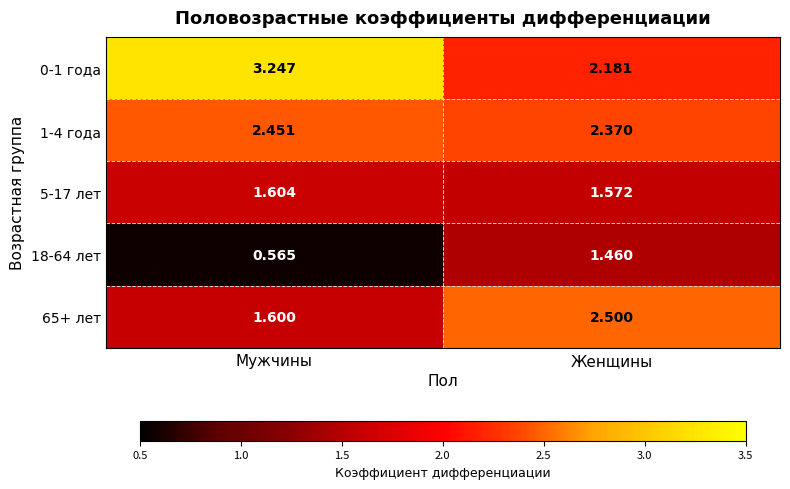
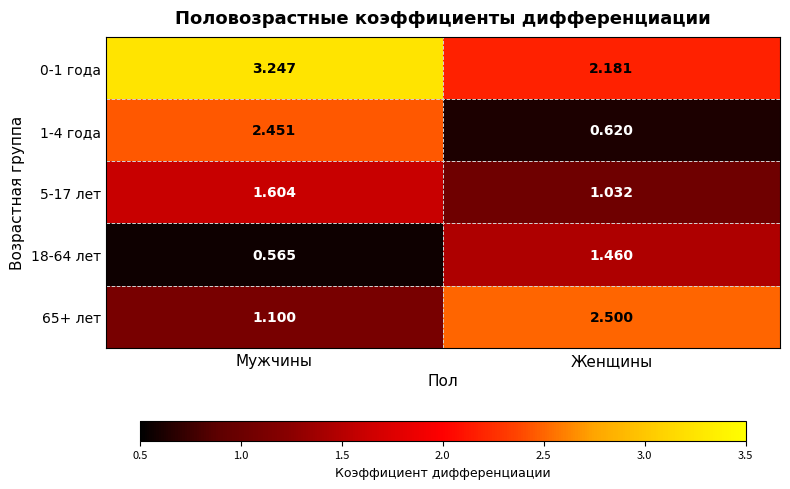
1-4 года, Женщины: 2.370 -> 0.620
5-17 лет, Женщины: 1.572 -> 1.032
65+ лет, Мужчины: 1.600 -> 1.100
